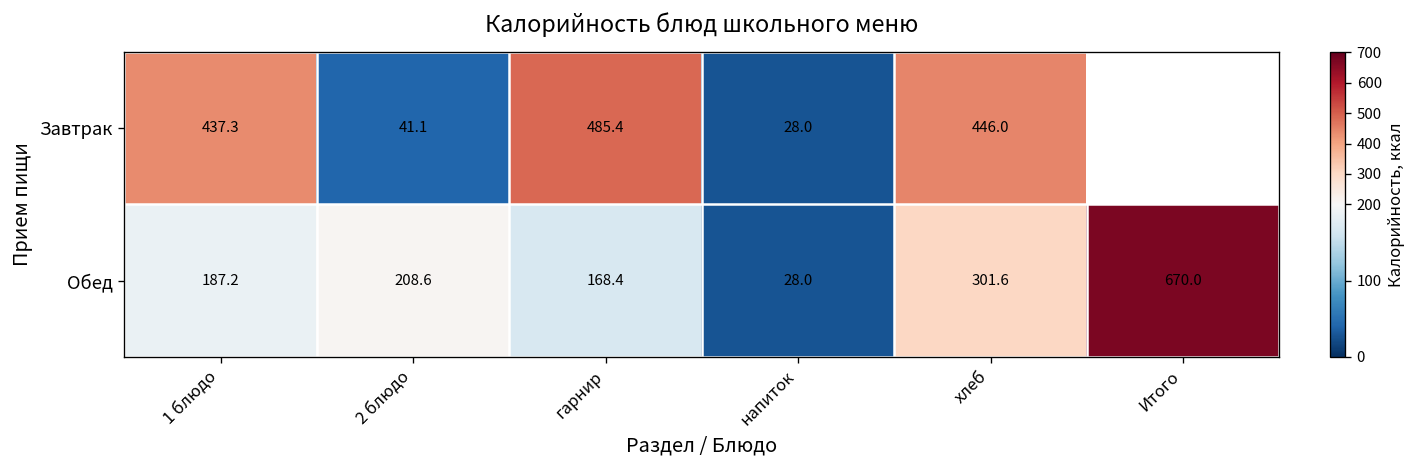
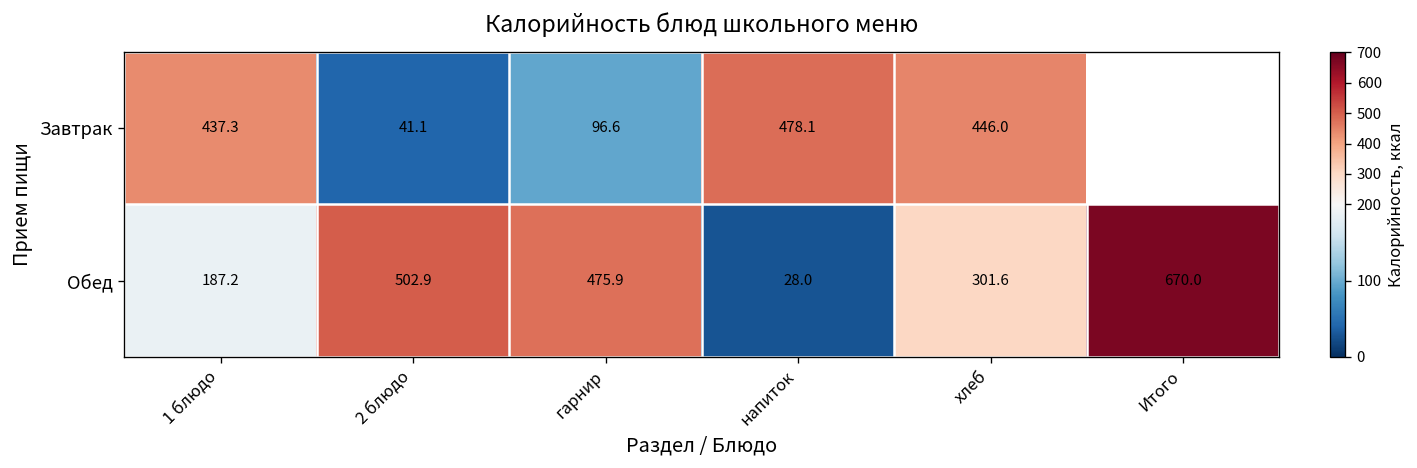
Завтрак, гарнир: 485.4 -> 96.6
Завтрак, напиток: 28.0 -> 478.1
Обед, 2 блюдо: 208.6 -> 502.9
Обед, гарнир: 168.4 -> 475.9
